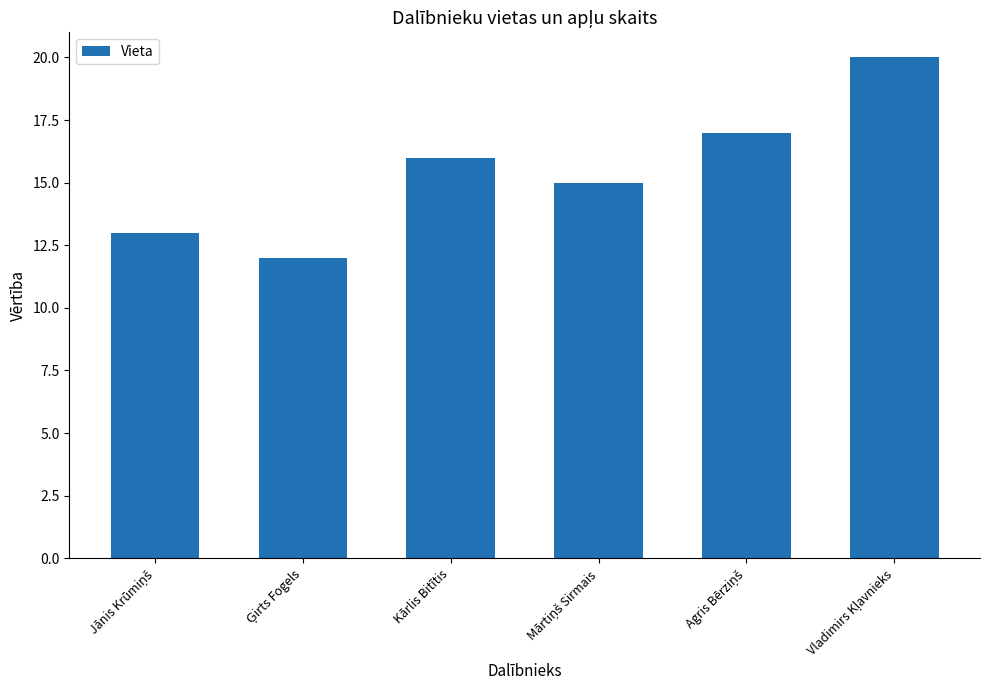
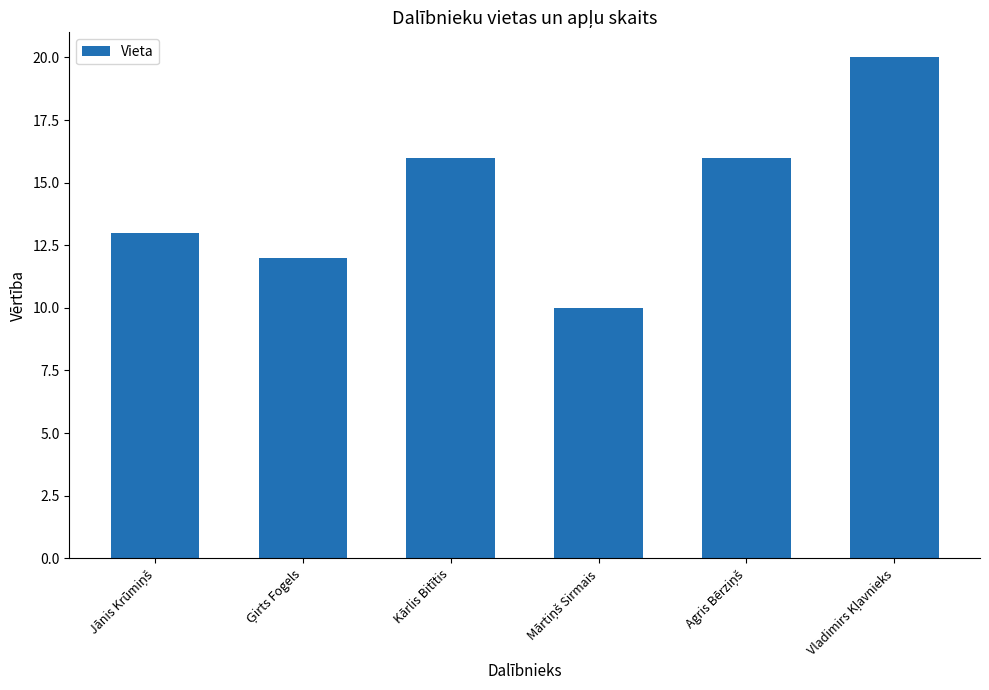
Mārtiņš Sirmais: 15 -> 10
Agris Bērziņš: 17 -> 16
